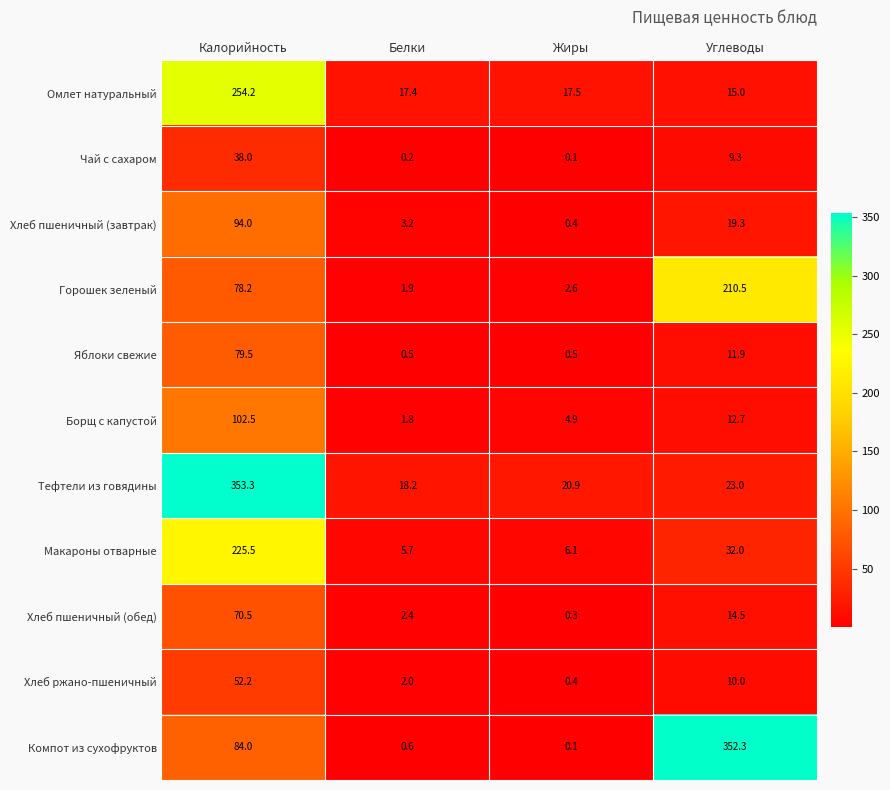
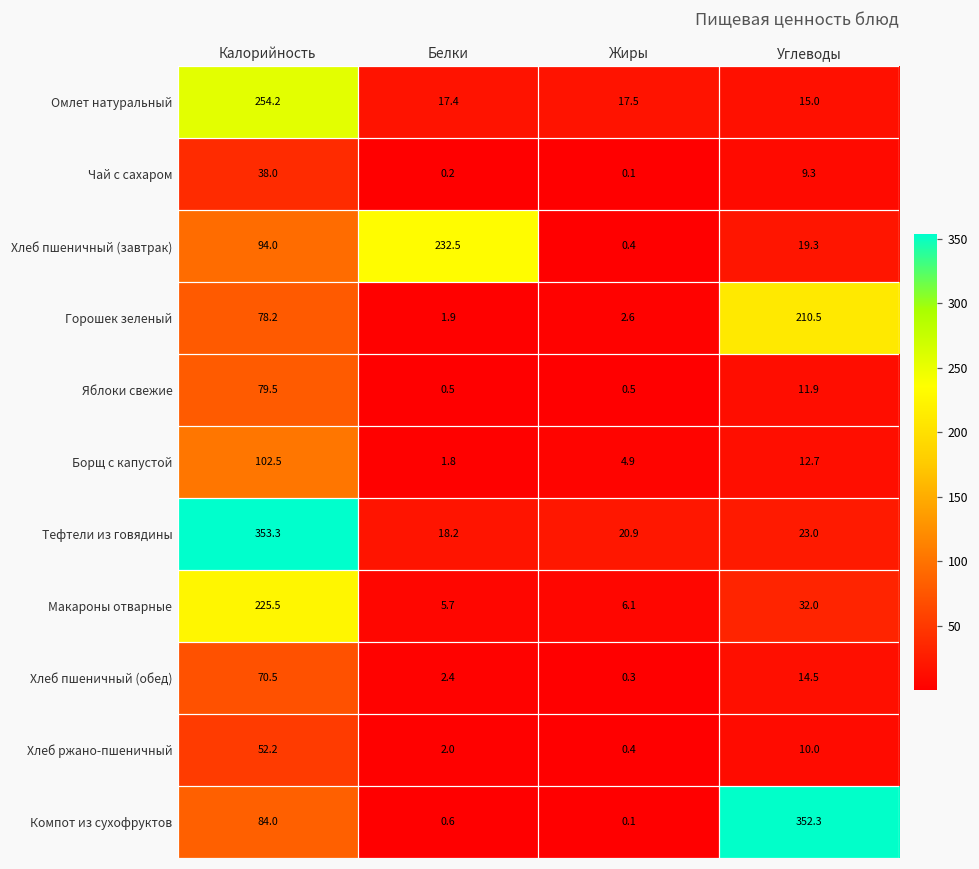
Хлеб пшеничный (завтрак), Белки: 3.2 -> 232.5
